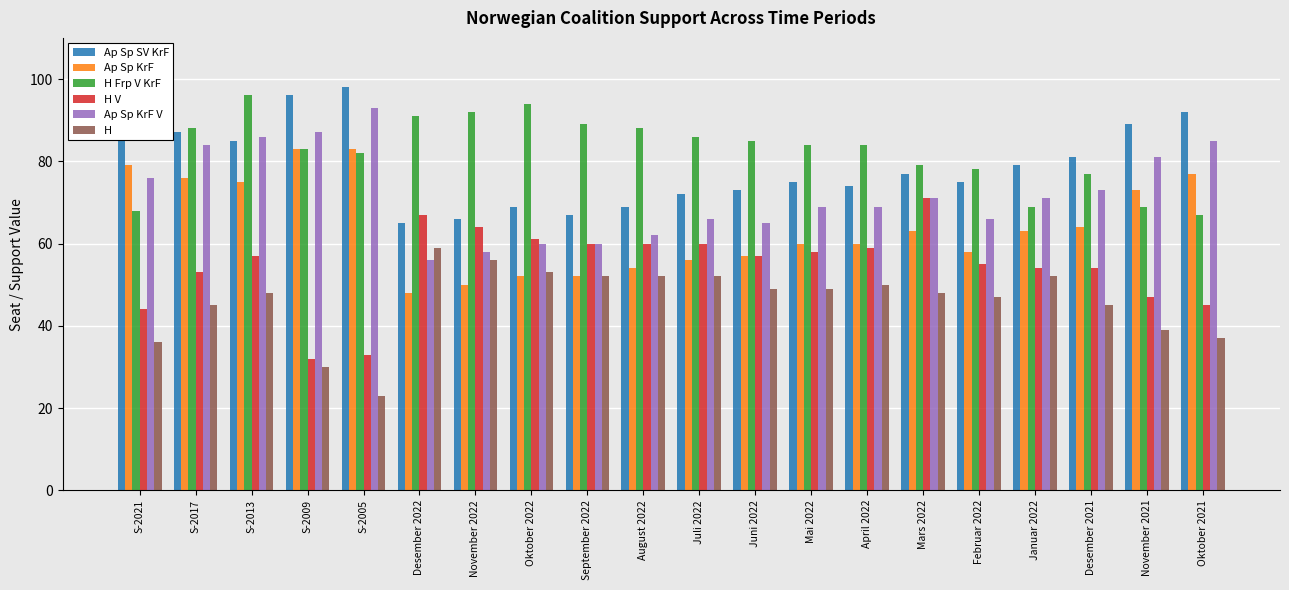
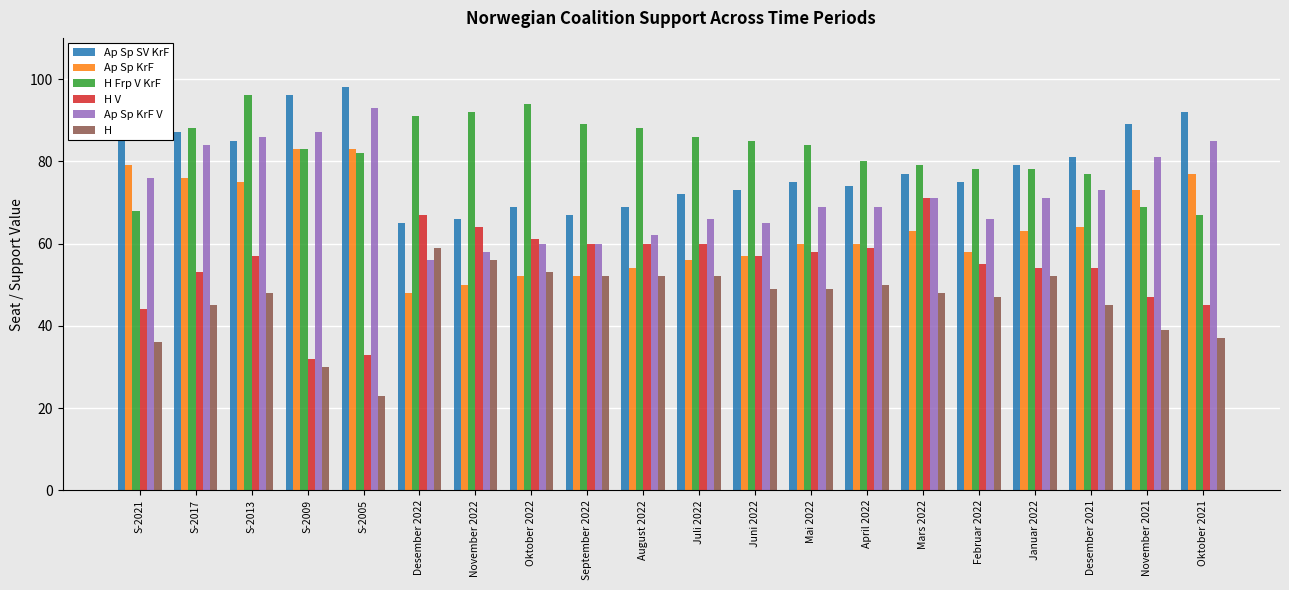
H Frp V KrF, April 2022: 84 -> 80
H Frp V KrF, Januar 2022: 69 -> 78
